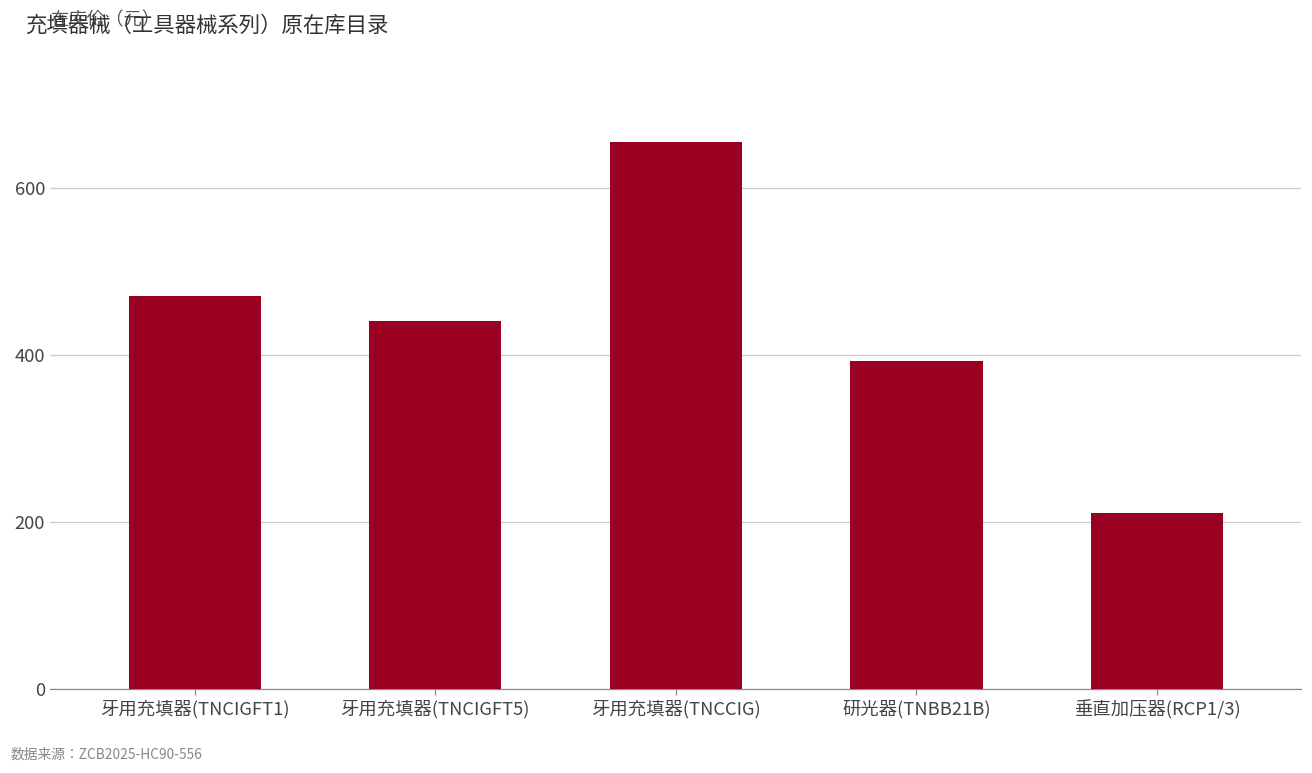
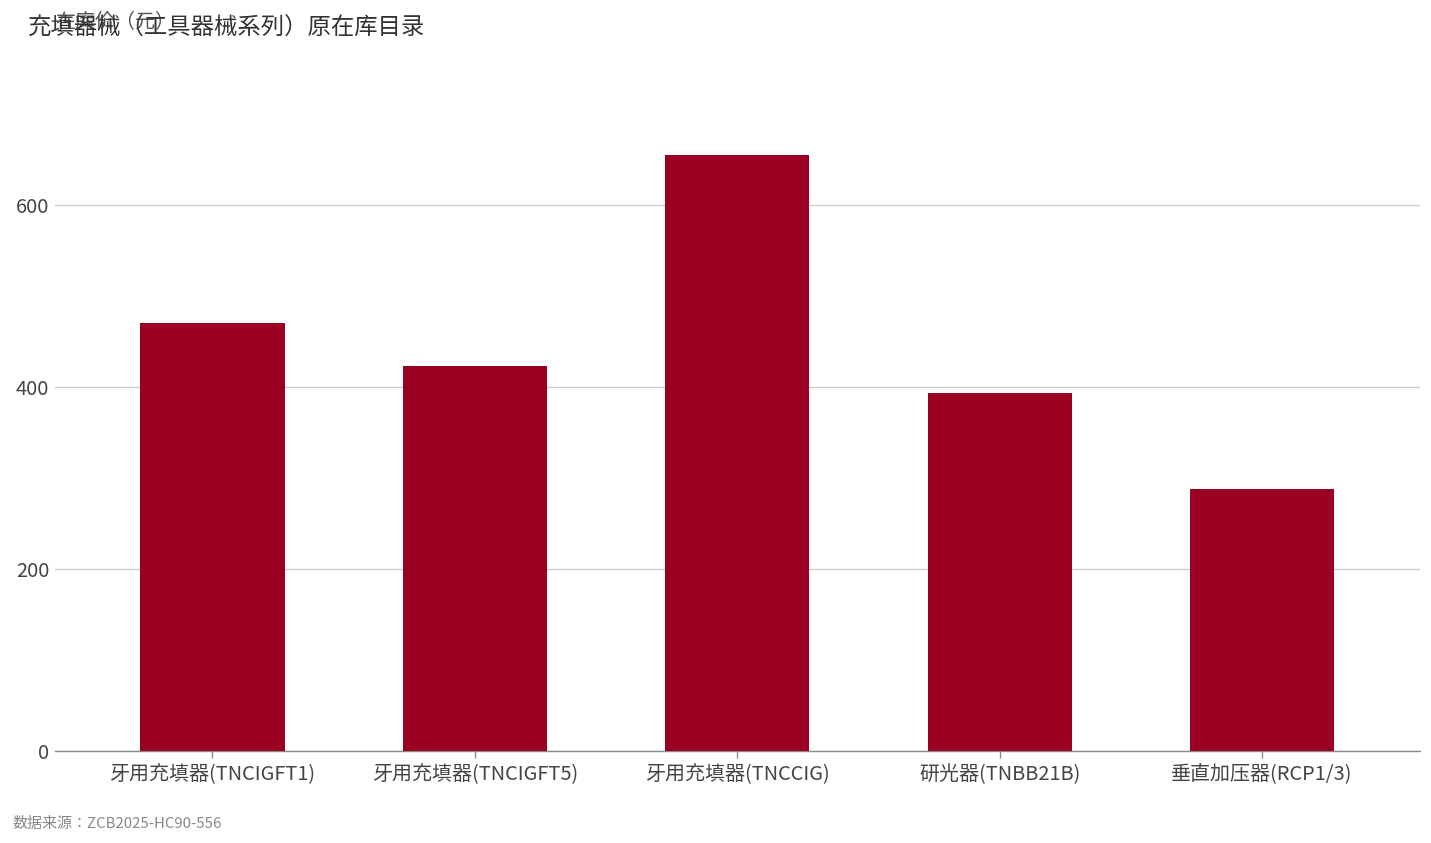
牙用充填器(TNCIGFT5): 440 -> 420
垂直加压器(RCP1/3): 210 -> 290
